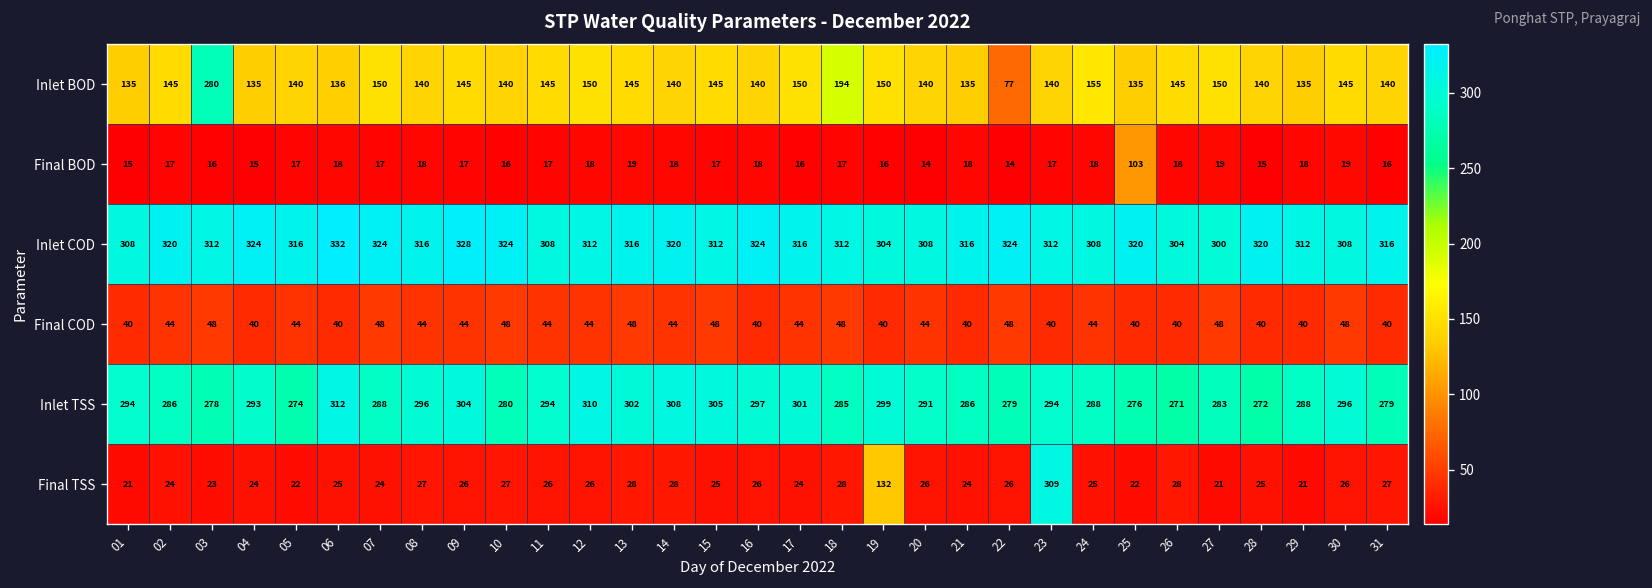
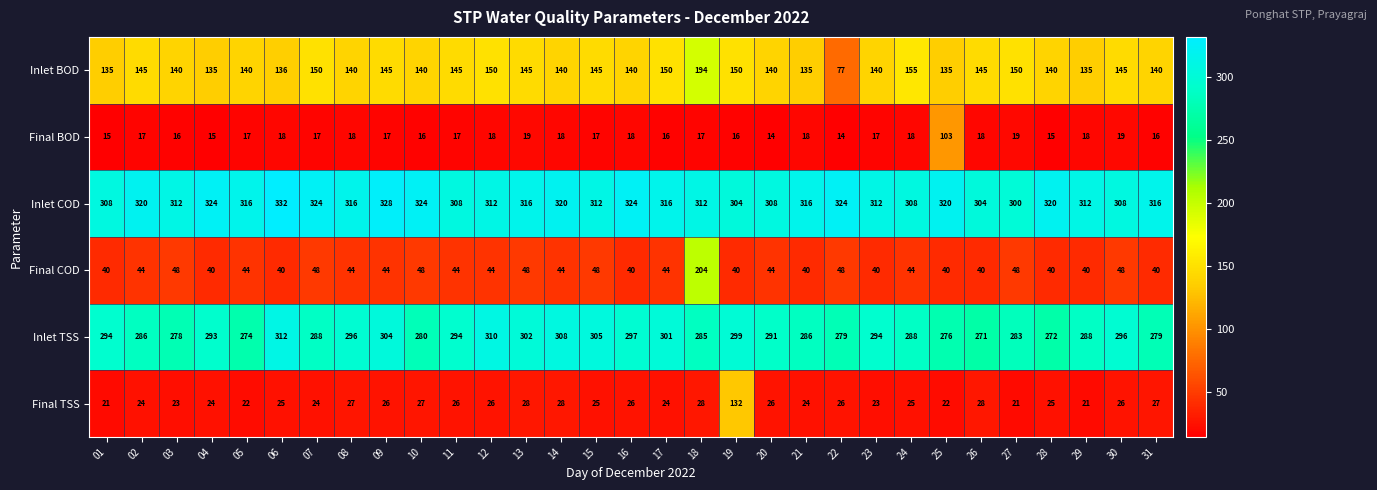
Inlet BOD, 03: 280 -> 140
Final COD, 18: 48 -> 204
Final TSS, 23: 309 -> 23
